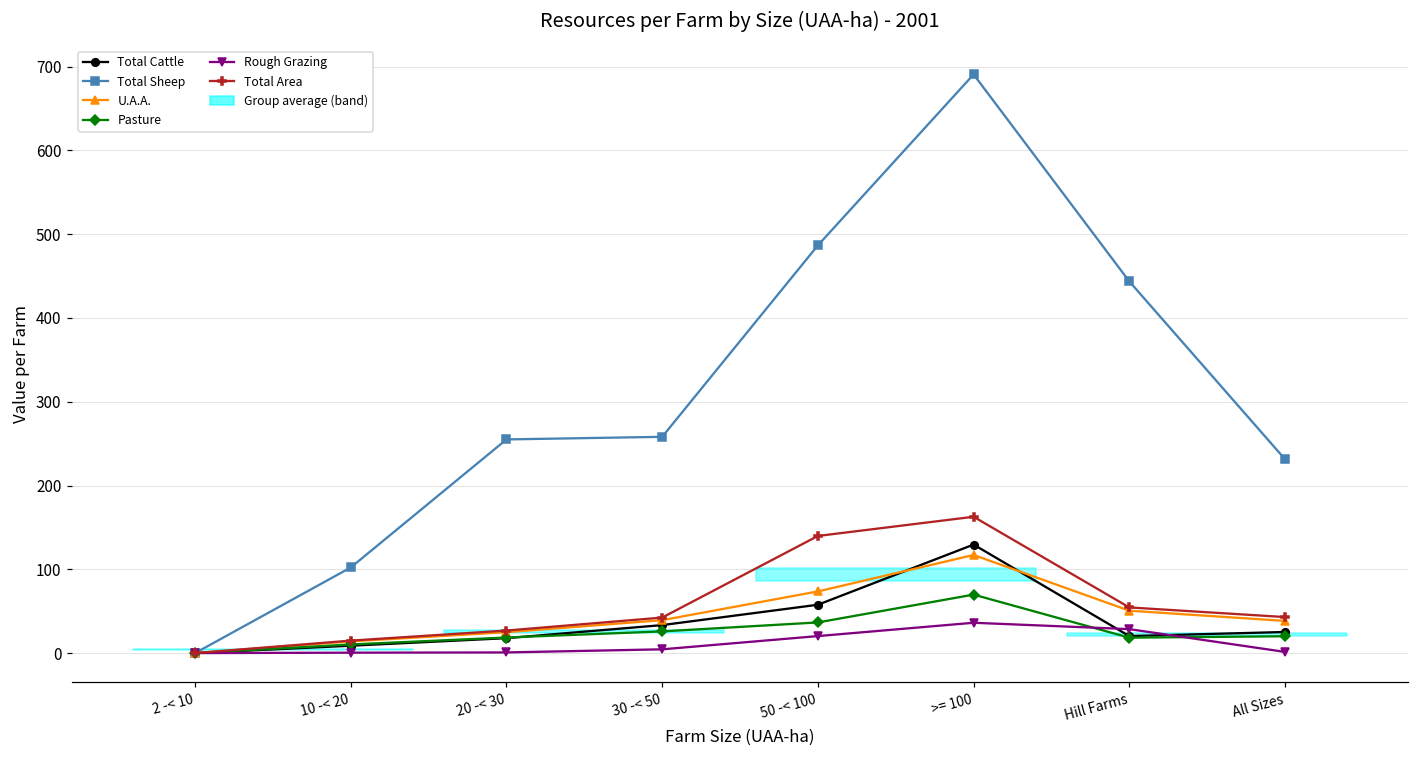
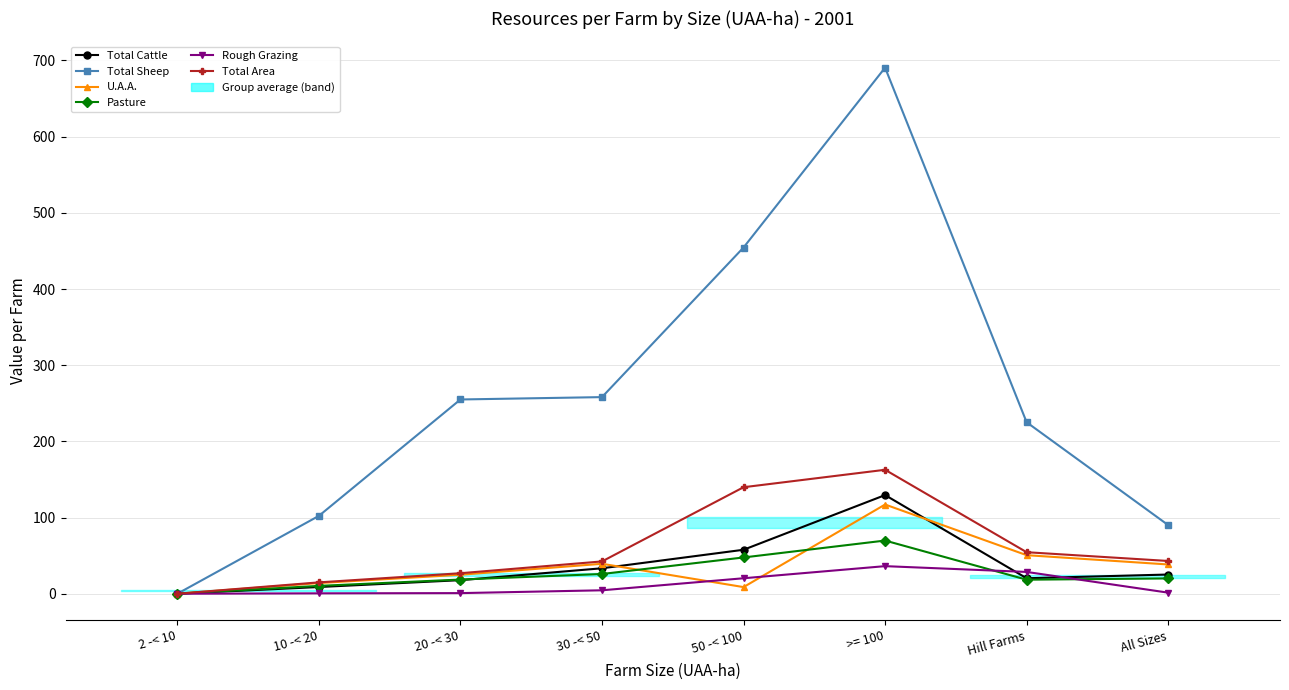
Total Sheep, 50 -< 100: 490 -> 450
U.A.A., 50 -< 100: 70 -> 10
Pasture, 50 -< 100: 40 -> 50
Total Sheep, Hill Farms: 440 -> 230
Total Sheep, All Sizes: 230 -> 90
